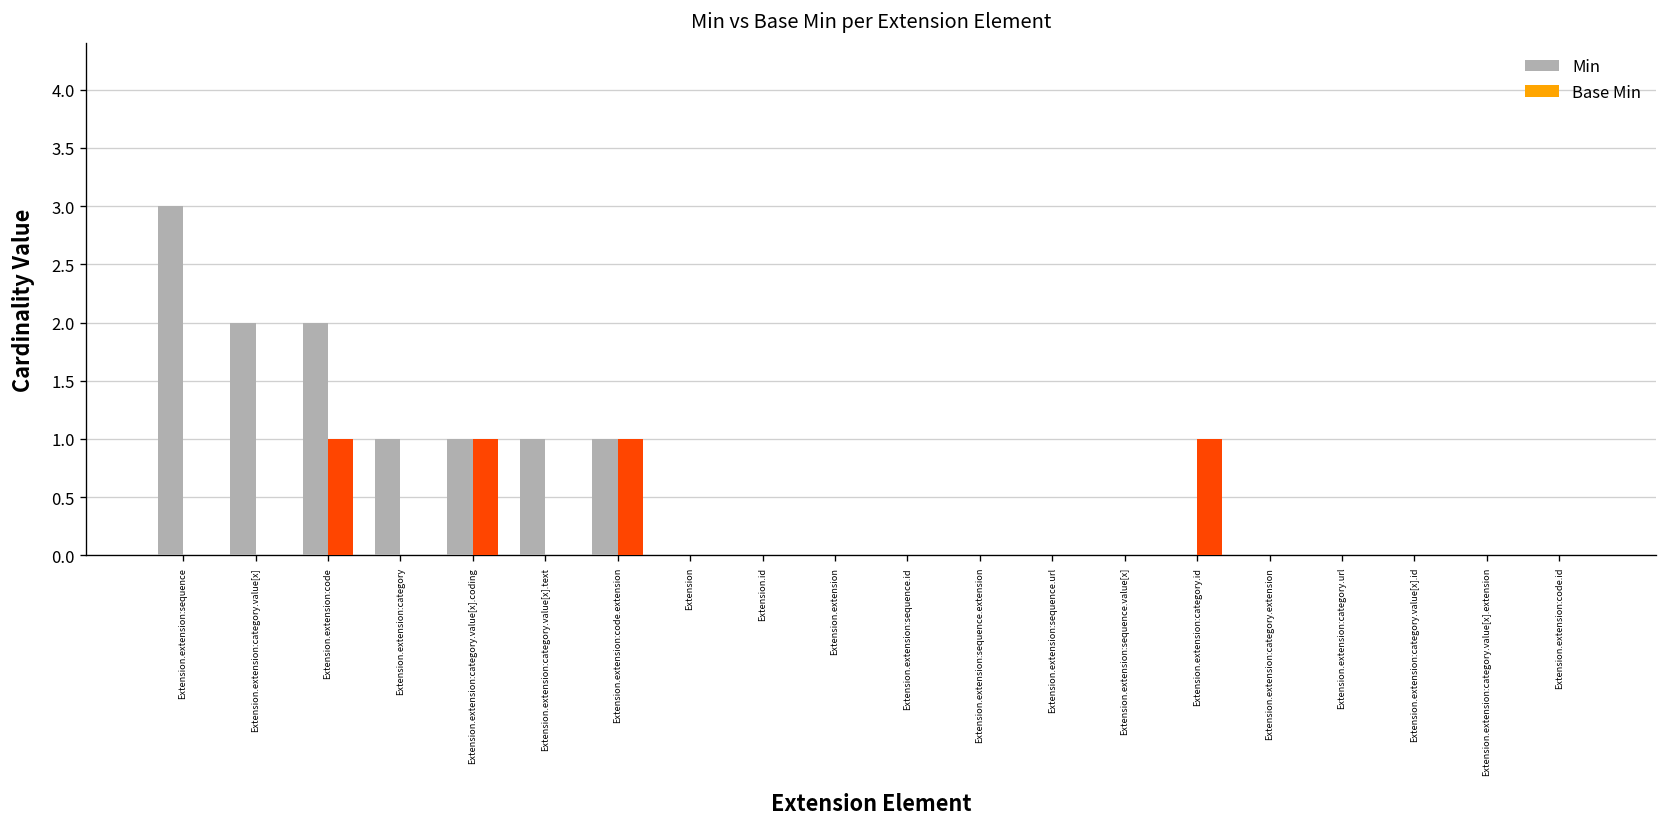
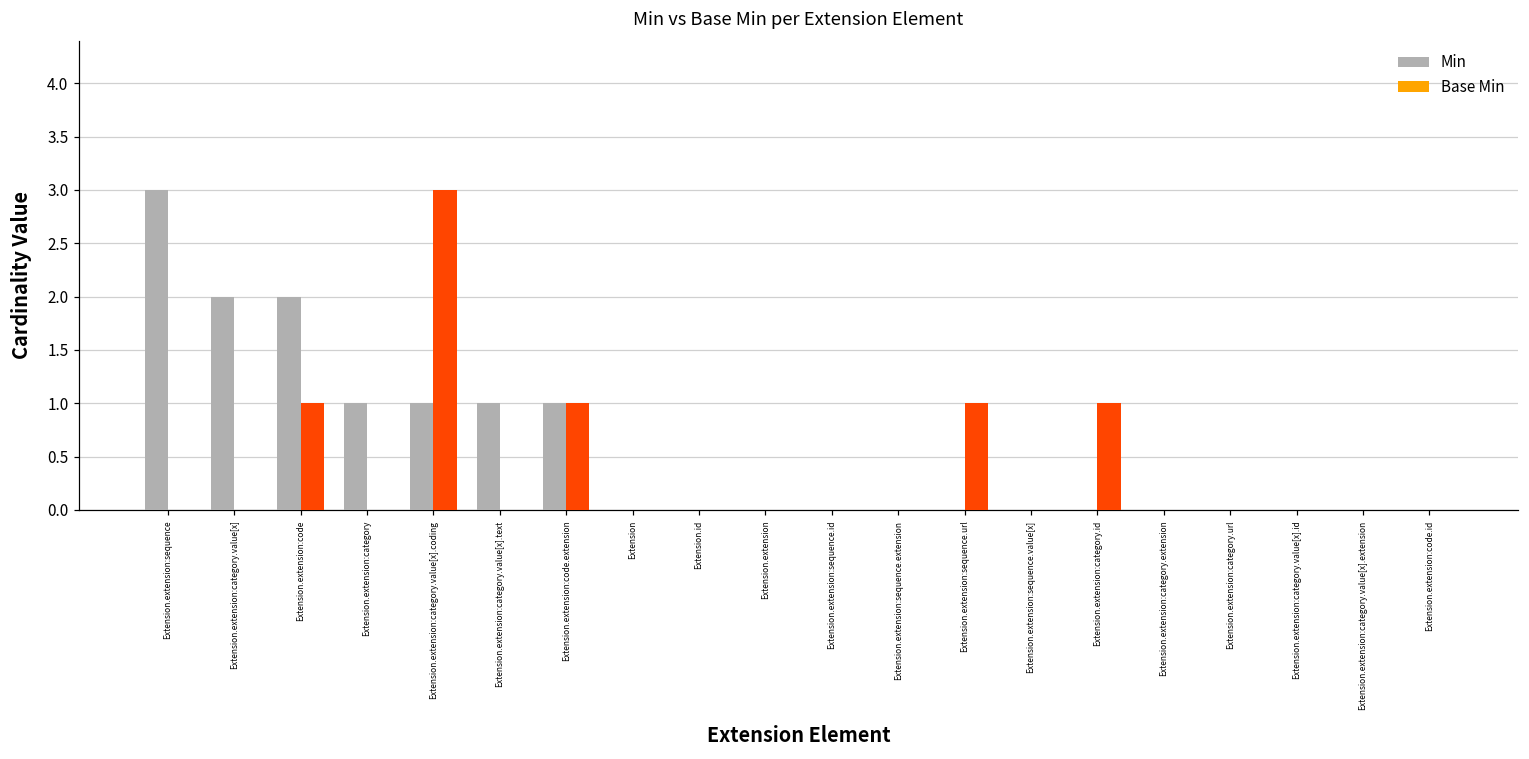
Base Min, Extension.extension:category.value[x].coding: 1 -> 3
Base Min, Extension.extension:sequence.url: 0 -> 1
